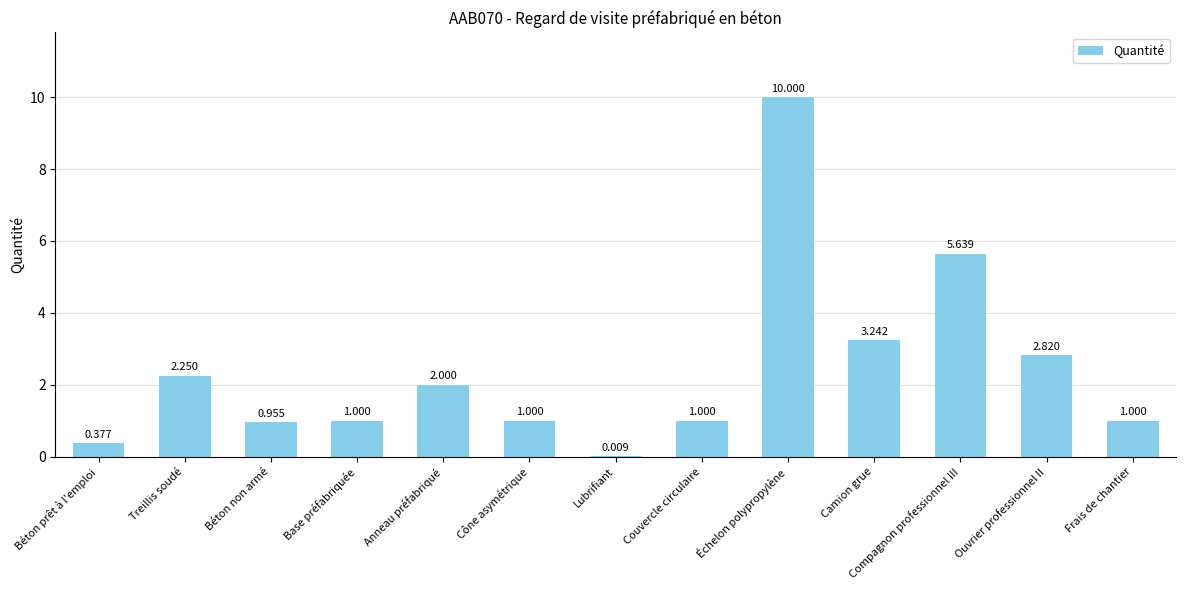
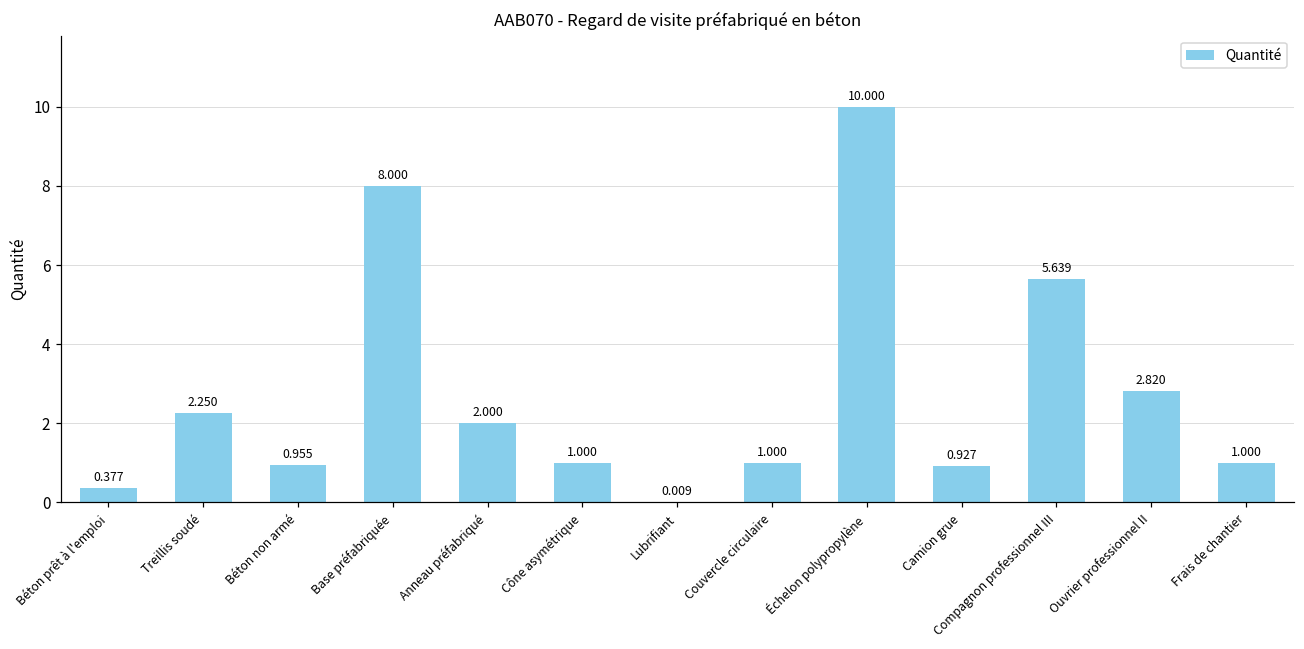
Base préfabriquée: 1.000 -> 8.000
Camion grue: 3.242 -> 0.927
